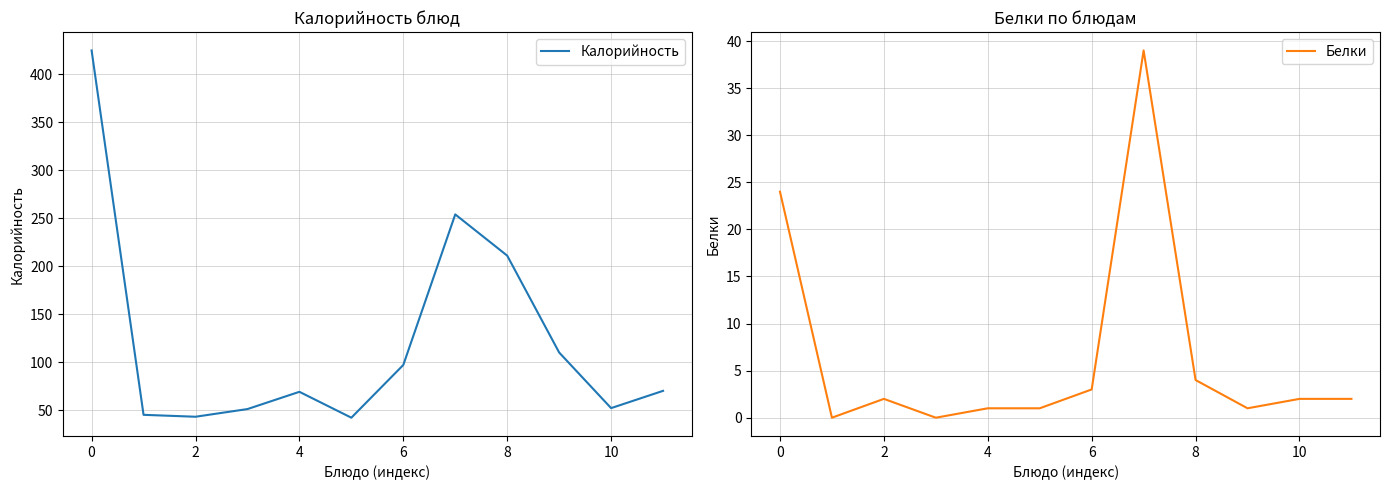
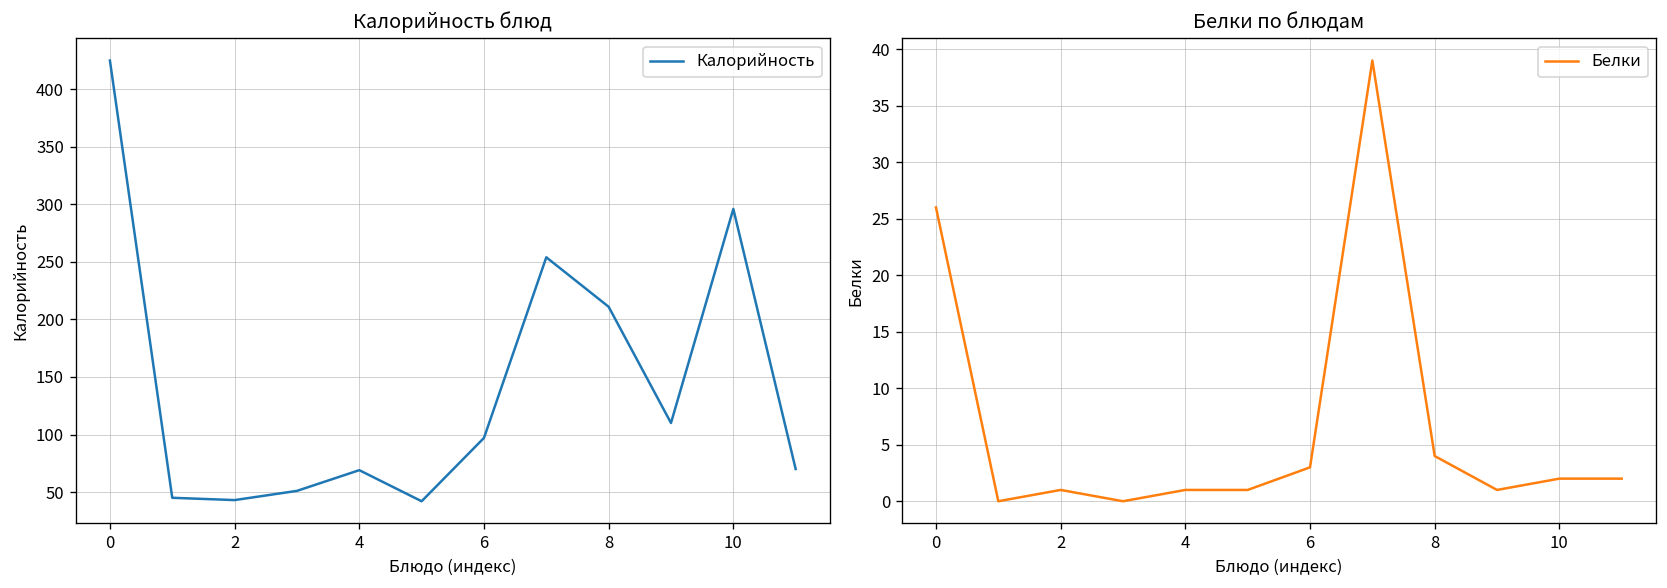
Калорийность блюд, 10: 50 -> 300
Белки по блюдам, 0: 24 -> 26
Белки по блюдам, 2: 2 -> 1
